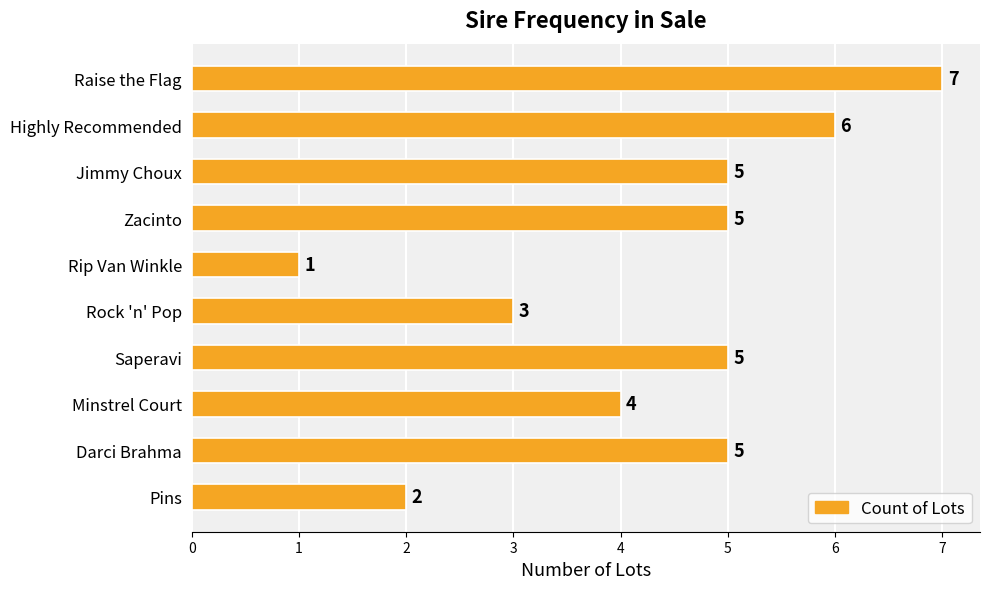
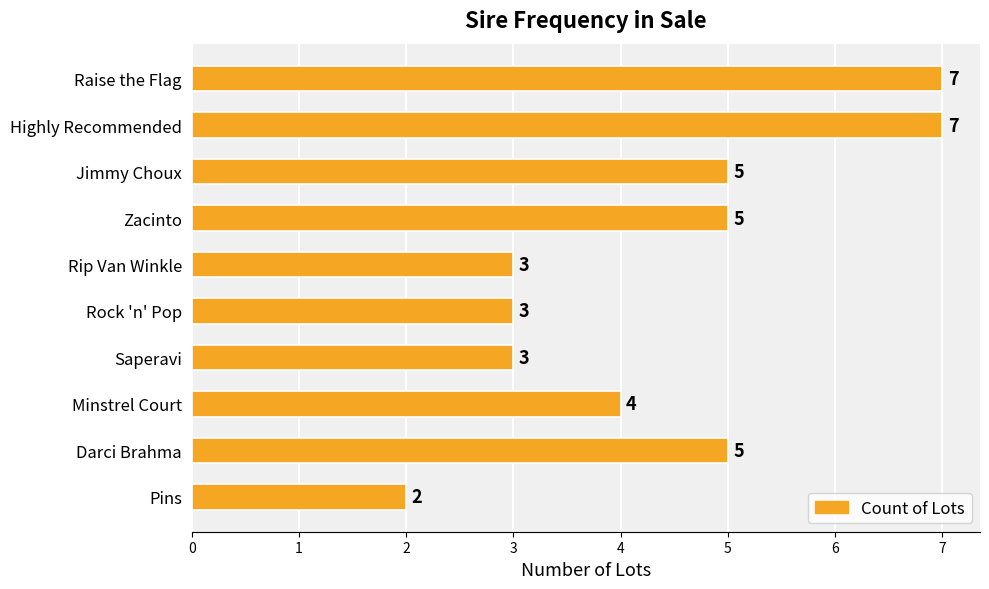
Highly Recommended: 6 -> 7
Rip Van Winkle: 1 -> 3
Saperavi: 5 -> 3
